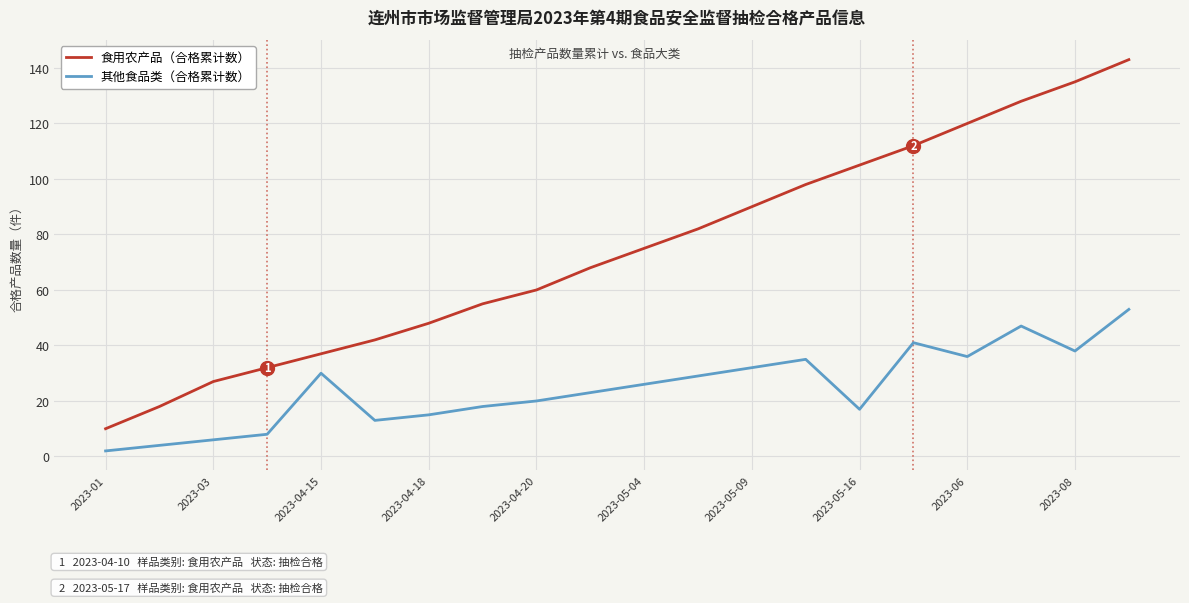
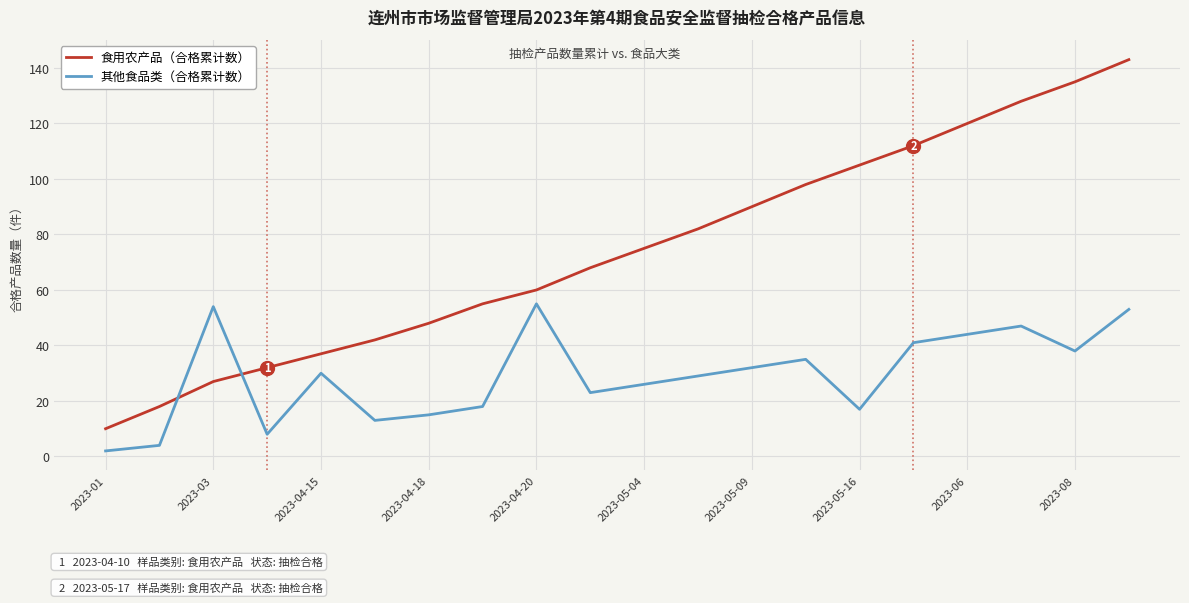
其他食品类（合格累计数）, 2023-03: 6 -> 54
其他食品类（合格累计数）, 2023-04-20: 20 -> 55
其他食品类（合格累计数）, 2023-06: 36 -> 44
